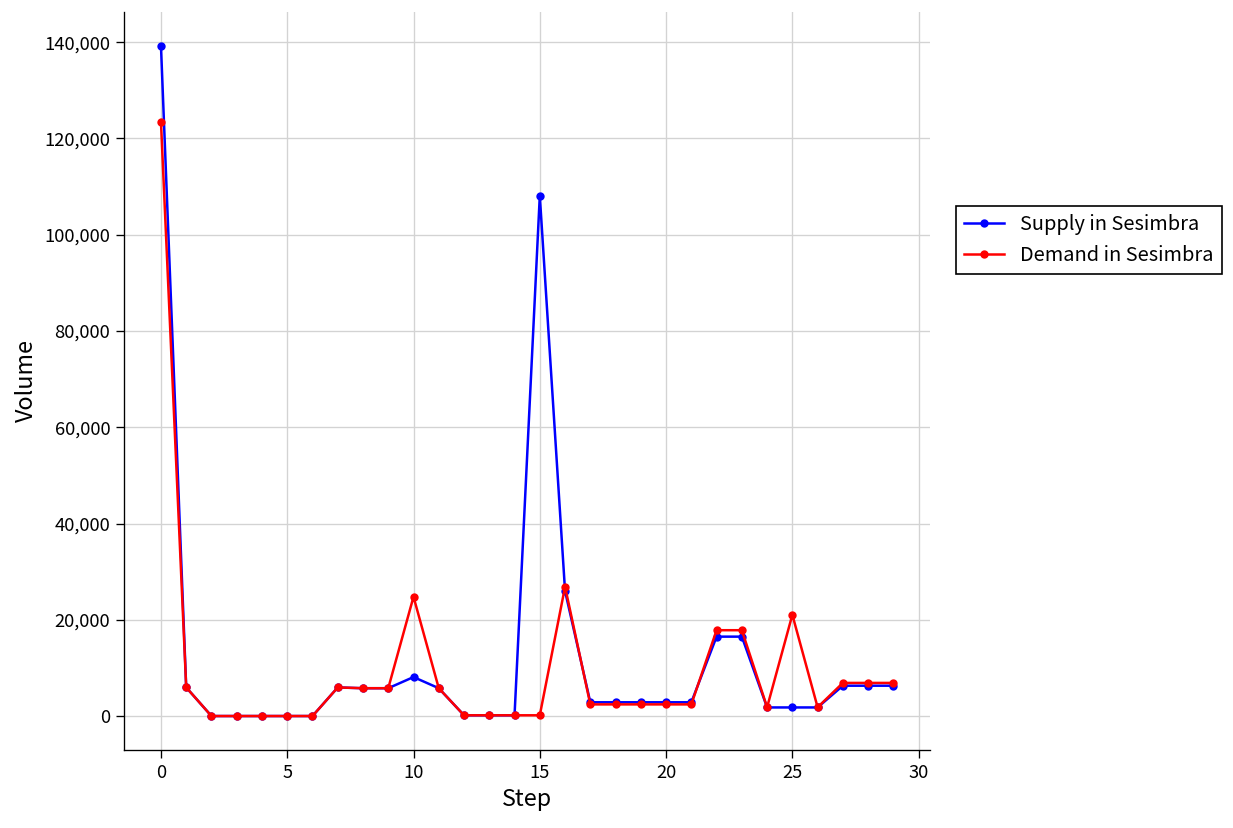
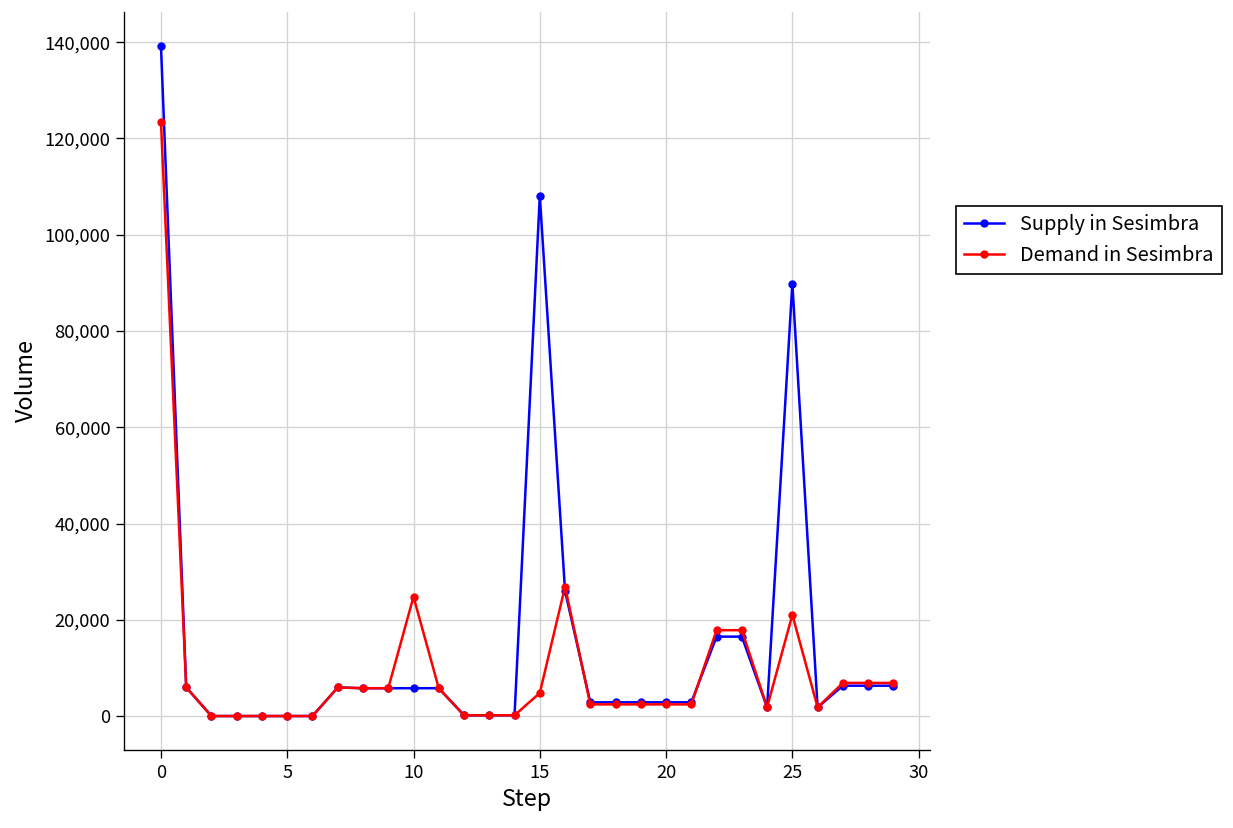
Supply in Sesimbra, 10: 8,000 -> 6,000
Demand in Sesimbra, 15: 0 -> 5,000
Supply in Sesimbra, 25: 2,000 -> 90,000
